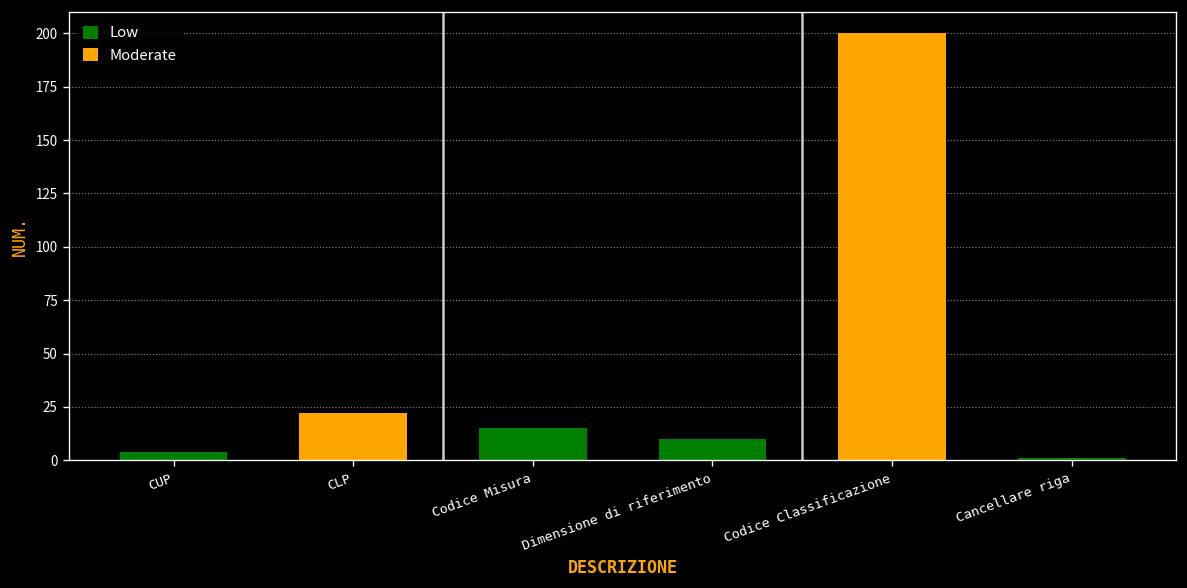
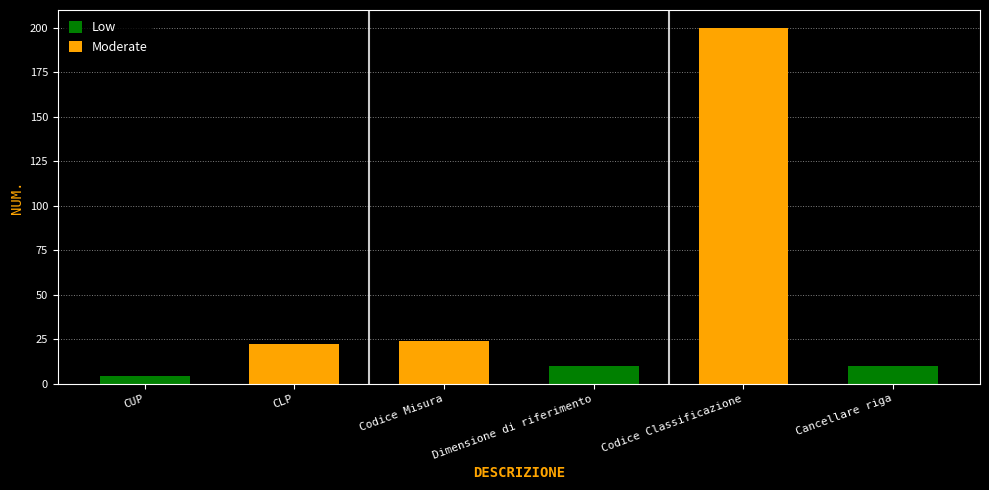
Codice Misura: 15 -> 24
Cancellare riga: 1 -> 10
